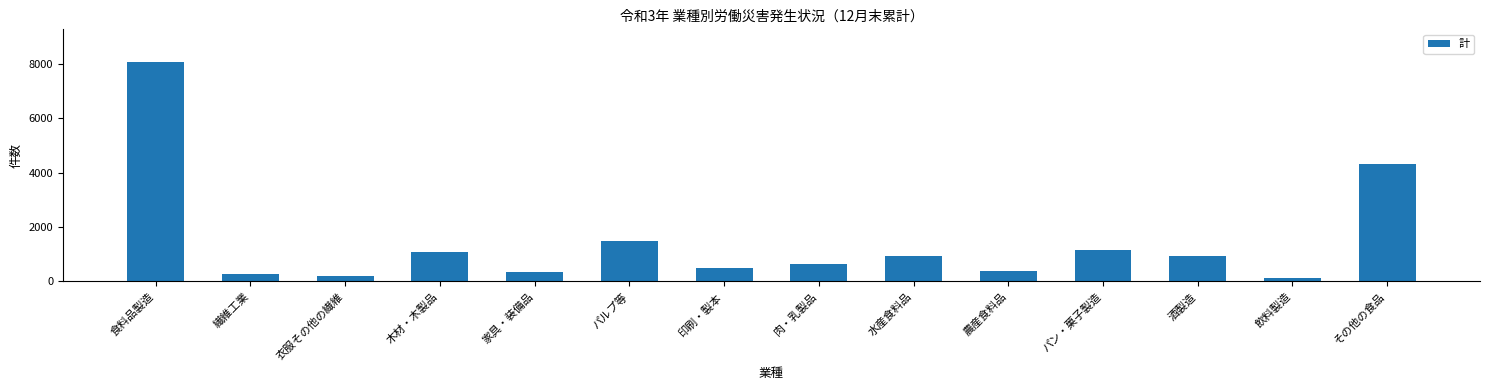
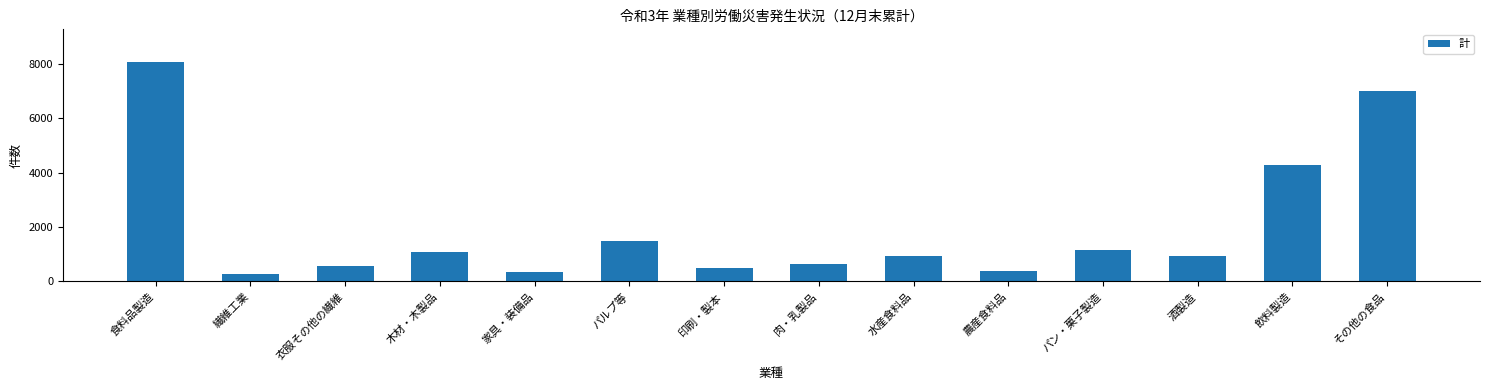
衣服その他の繊維: 200 -> 600
飲料製造: 100 -> 4300
その他の食品: 4300 -> 7000
